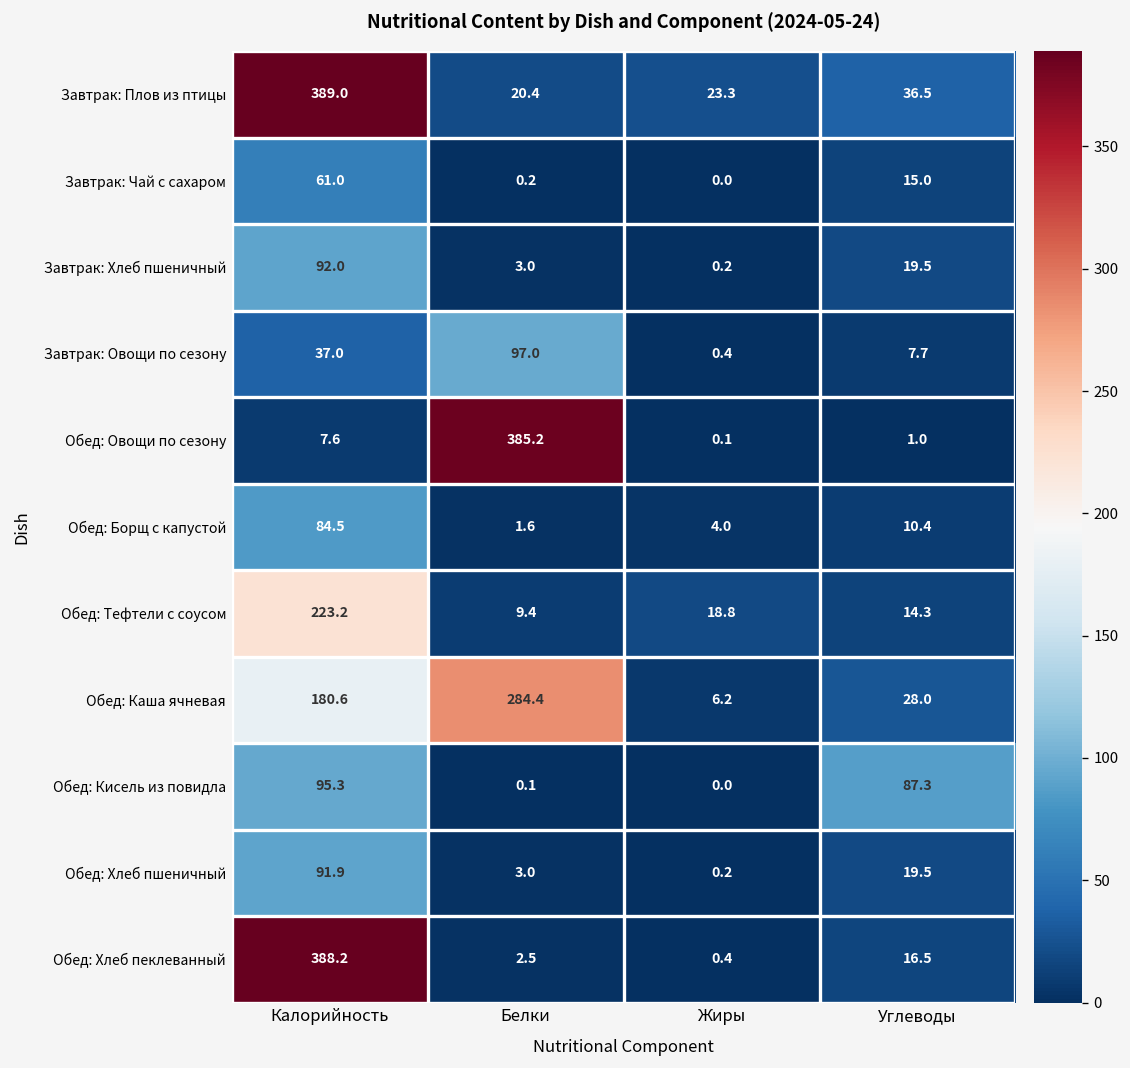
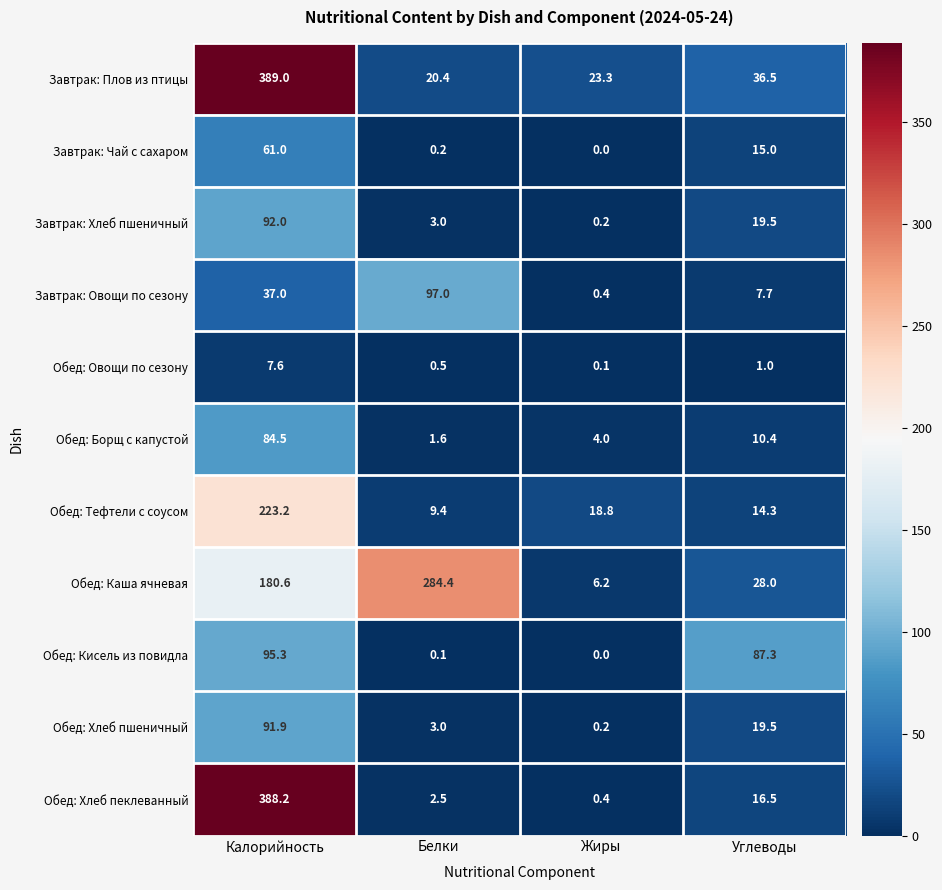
Обед: Овощи по сезону, Белки: 385.2 -> 0.5
